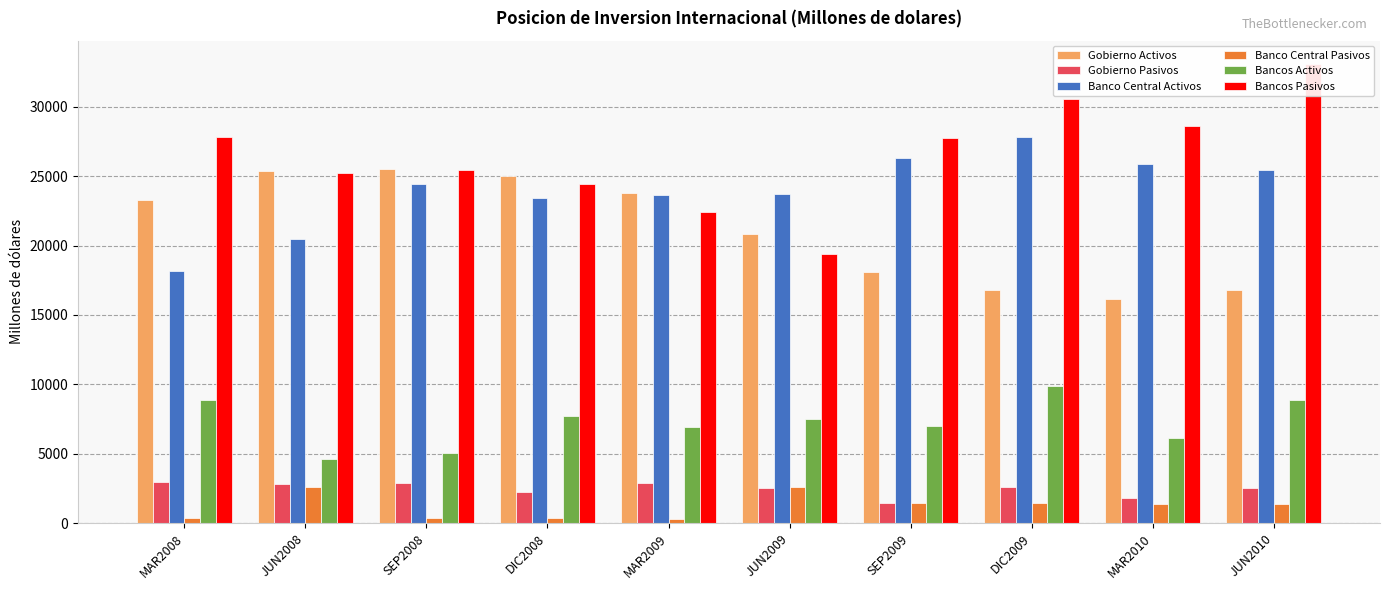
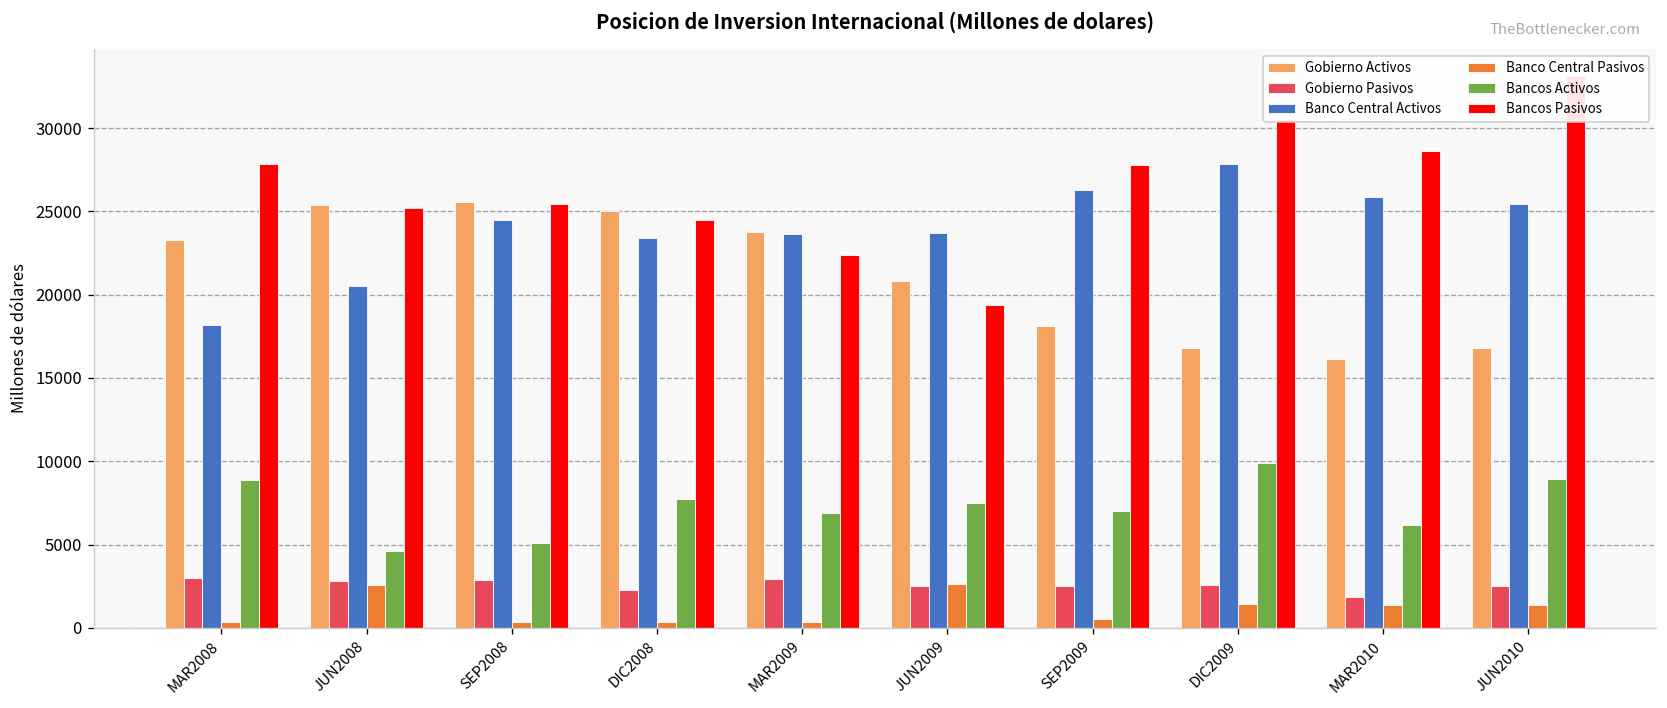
Gobierno Pasivos, SEP2009: 1500 -> 2500
Banco Central Pasivos, SEP2009: 1400 -> 500
